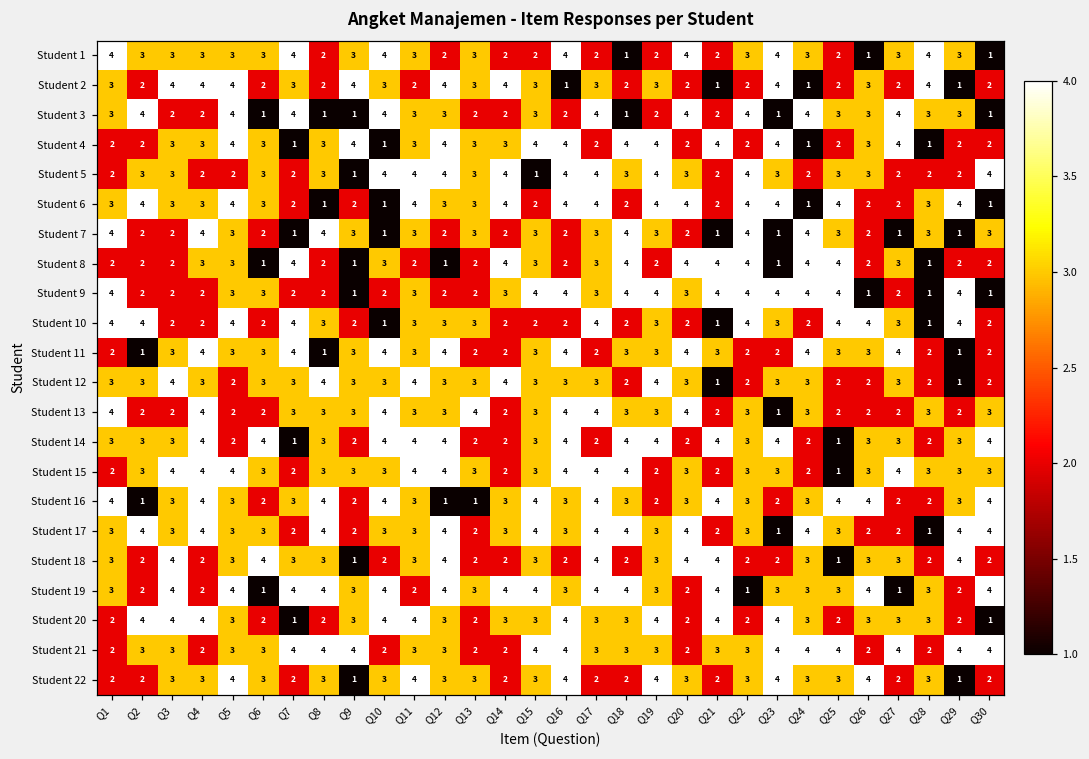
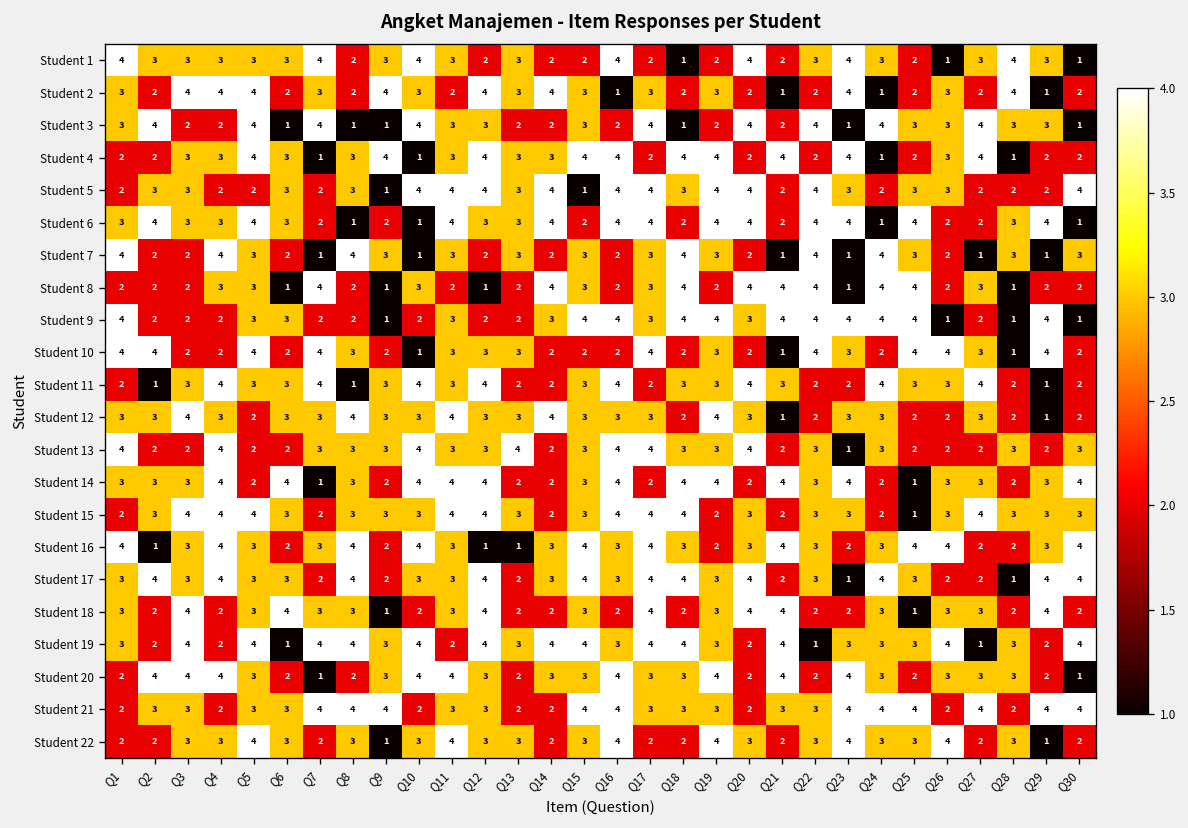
Student 5, Q20: 3 -> 4
